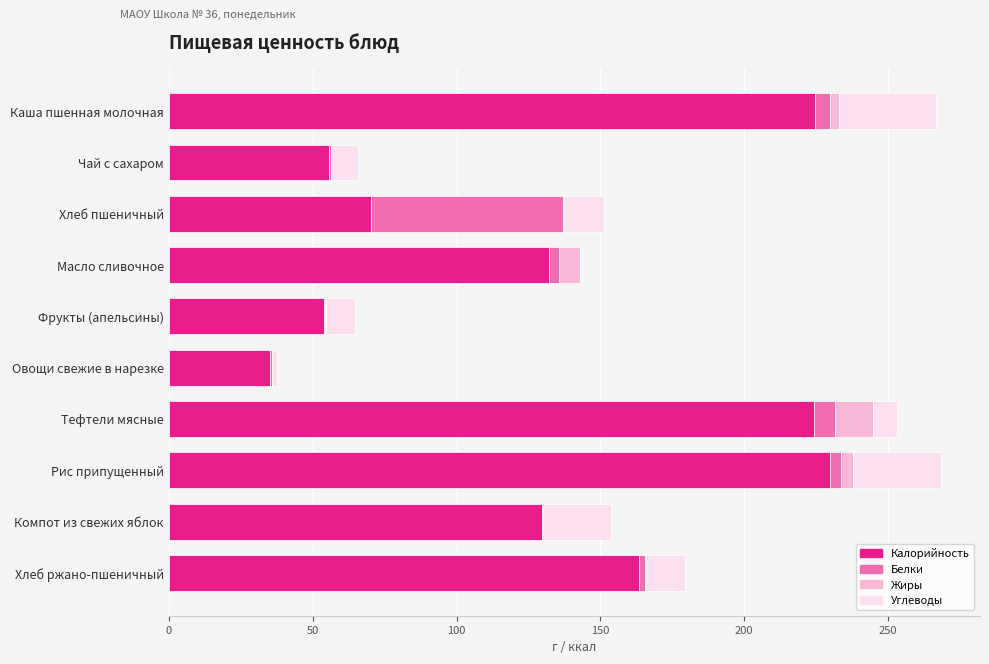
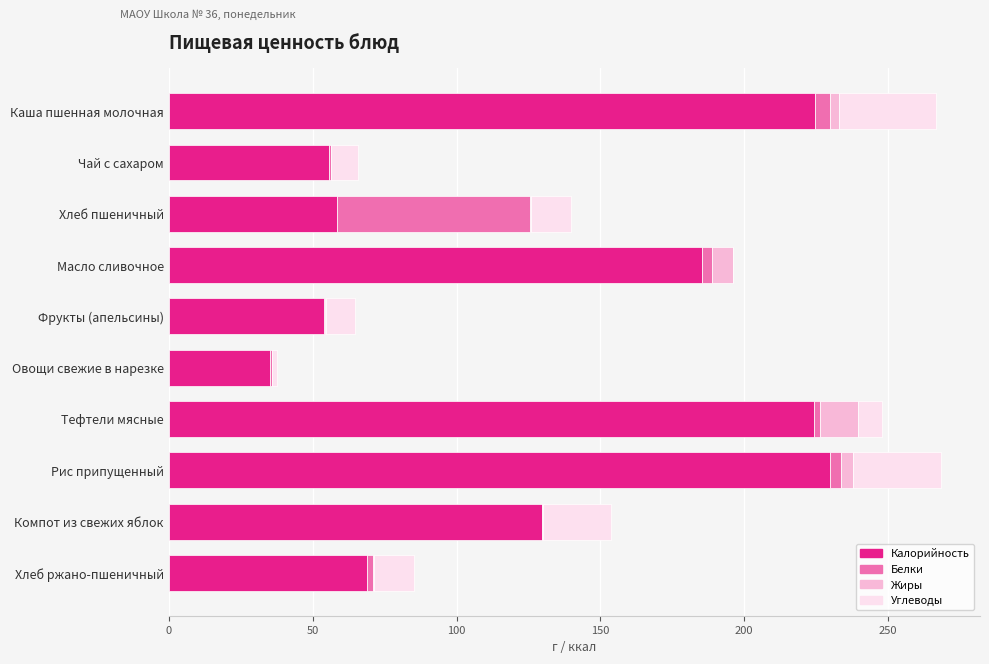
Калорийность, Хлеб пшеничный: 70 -> 58
Калорийность, Масло сливочное: 132 -> 185
Белки, Тефтели мясные: 7 -> 2
Калорийность, Хлеб ржано-пшеничный: 163 -> 69
